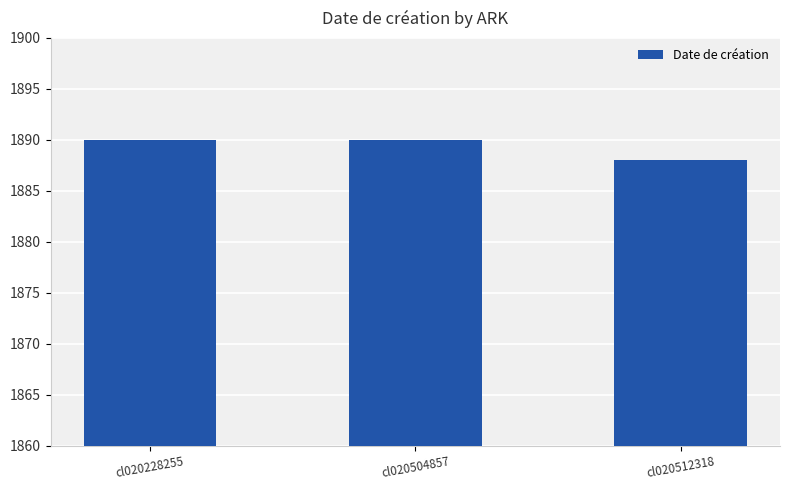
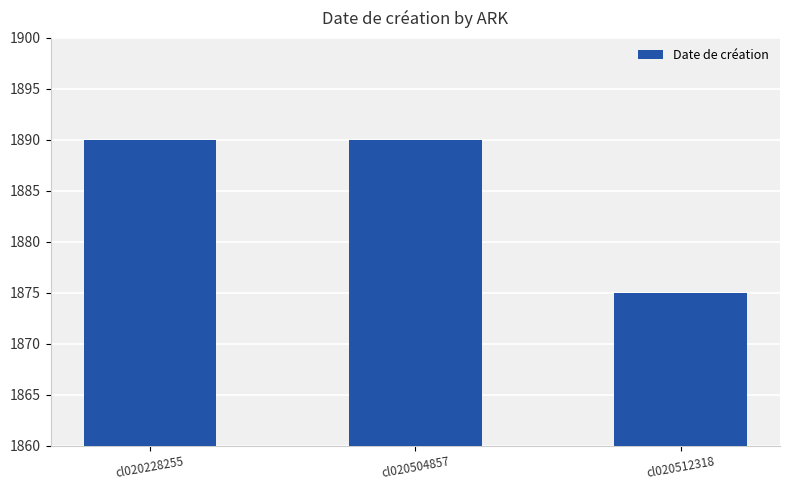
cl020512318: 1888 -> 1875
